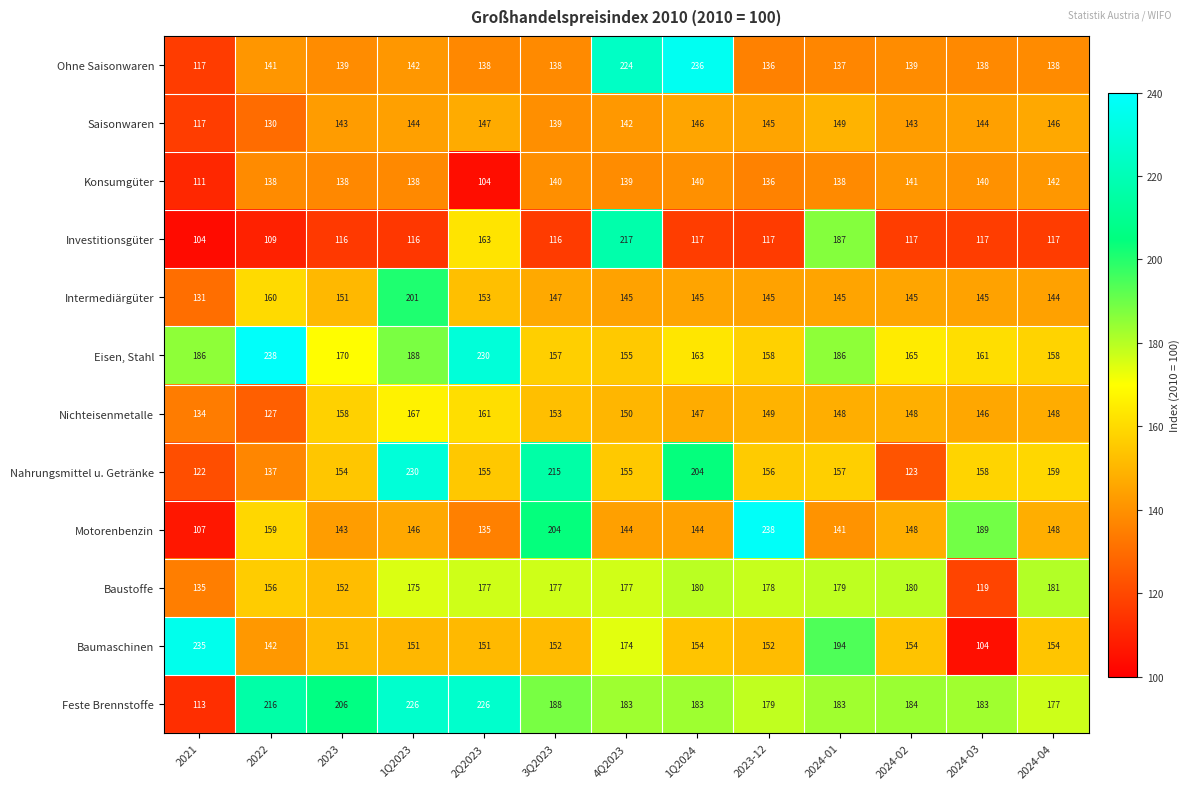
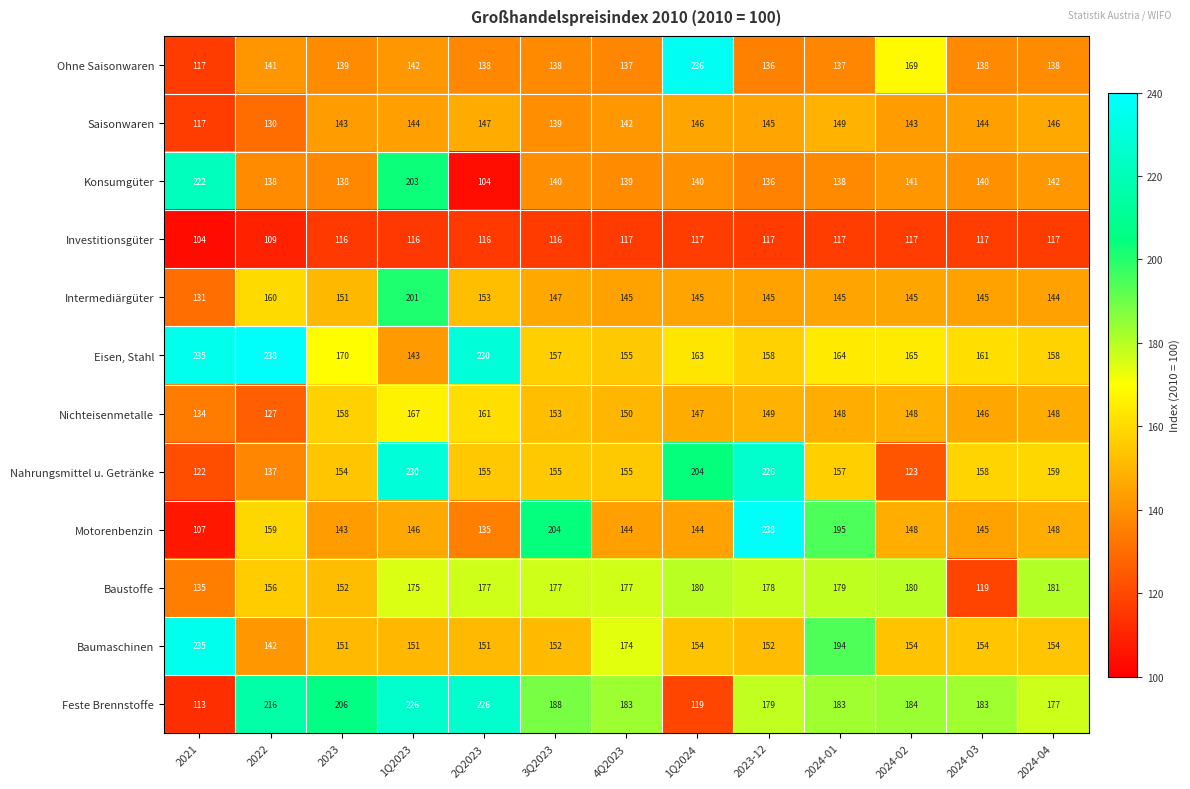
Ohne Saisonwaren, 4Q2023: 224 -> 137
Ohne Saisonwaren, 2024-02: 139 -> 169
Konsumgüter, 2021: 111 -> 222
Konsumgüter, 1Q2023: 138 -> 203
Investitionsgüter, 2Q2023: 163 -> 116
Investitionsgüter, 4Q2023: 217 -> 117
Investitionsgüter, 2024-01: 187 -> 117
Eisen, Stahl, 2021: 186 -> 235
Eisen, Stahl, 1Q2023: 188 -> 143
Eisen, Stahl, 2024-01: 186 -> 164
Nahrungsmittel u. Getränke, 3Q2023: 215 -> 155
Nahrungsmittel u. Getränke, 2023-12: 156 -> 226
Motorenbenzin, 2024-01: 141 -> 195
Motorenbenzin, 2024-03: 189 -> 145
Baumaschinen, 2024-03: 104 -> 154
Feste Brennstoffe, 1Q2024: 183 -> 119
